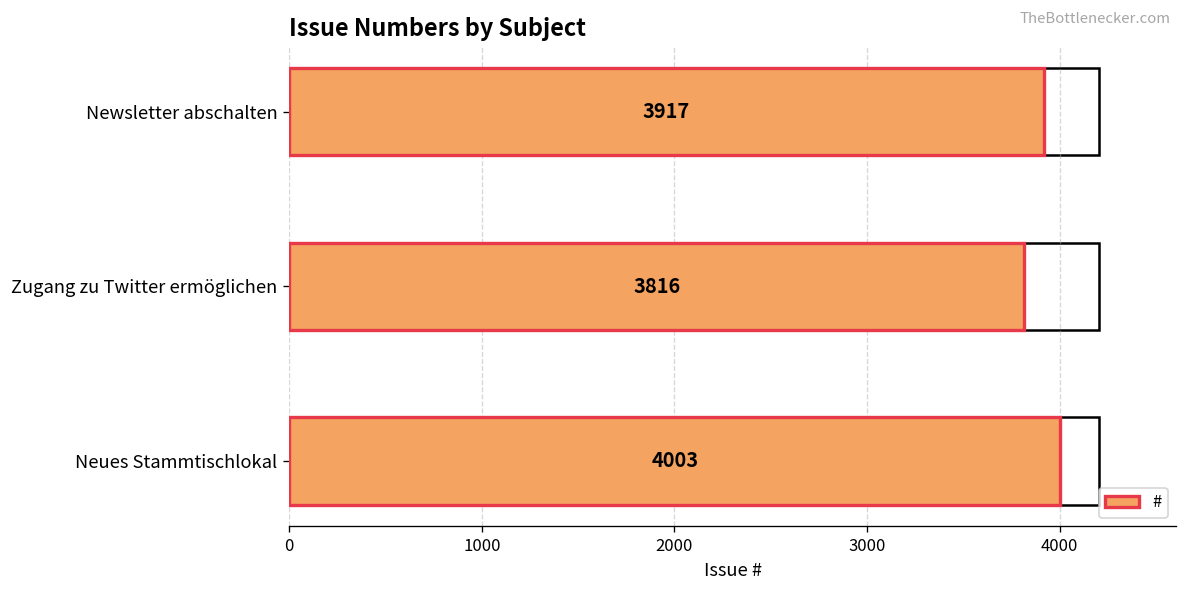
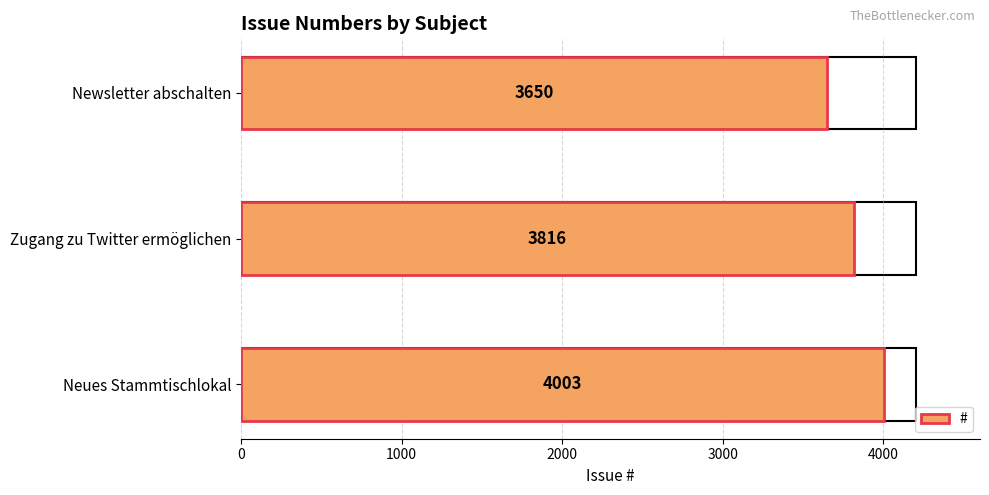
Newsletter abschalten: 3917 -> 3650
